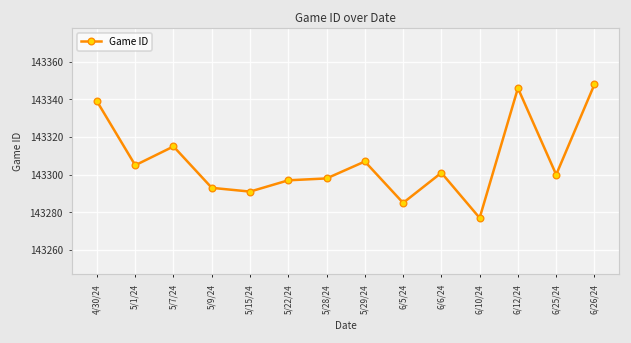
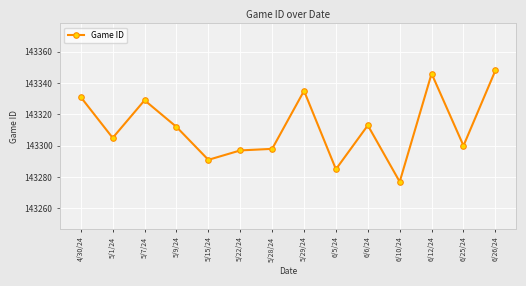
4/30/24: 143339 -> 143331
5/7/24: 143315 -> 143329
5/9/24: 143293 -> 143312
5/29/24: 143307 -> 143335
6/6/24: 143301 -> 143313
